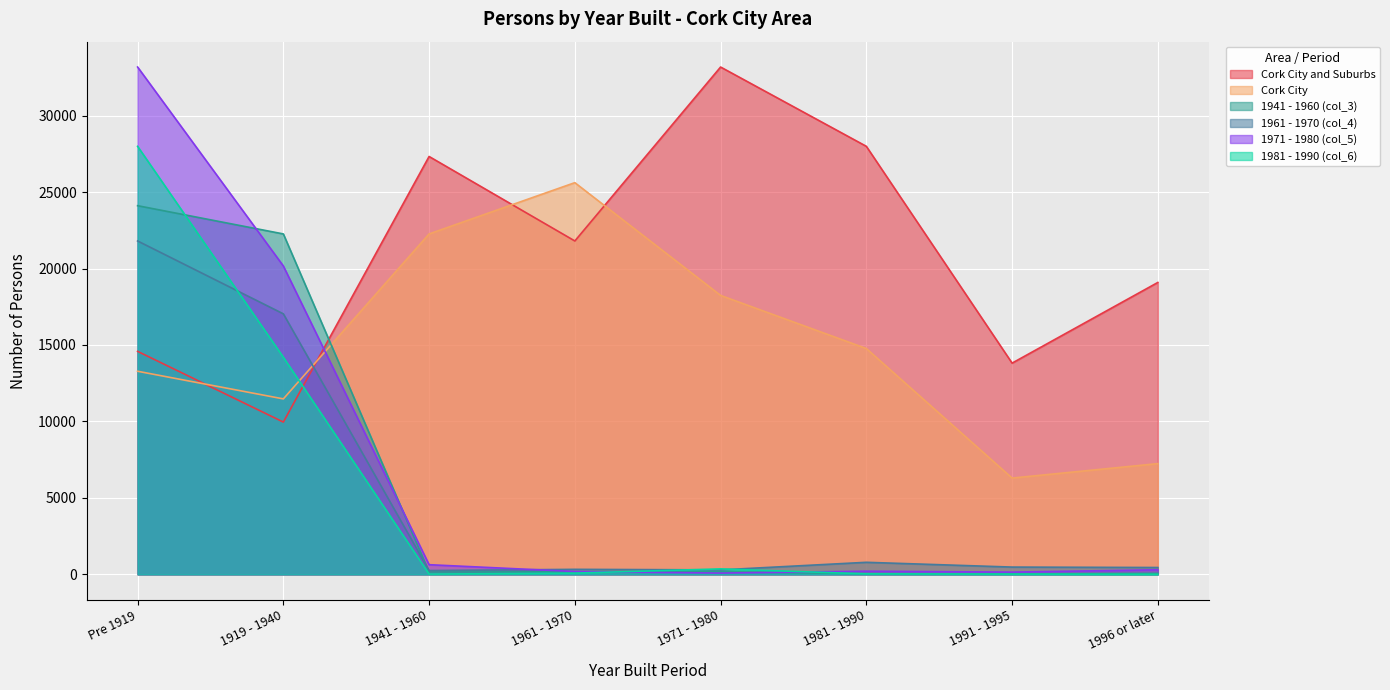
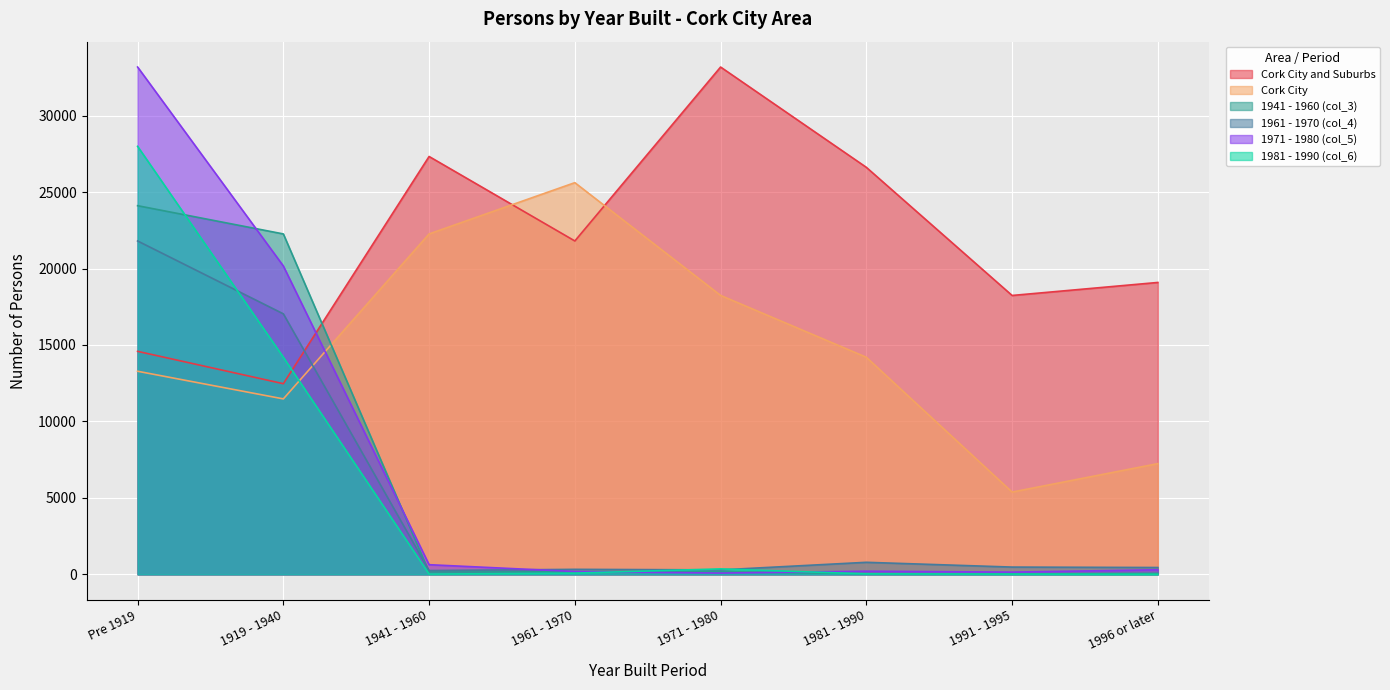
Cork City and Suburbs, 1919 - 1940: 10000 -> 12500
Cork City and Suburbs, 1981 - 1990: 28000 -> 26600
Cork City, 1981 - 1990: 14800 -> 14200
Cork City and Suburbs, 1991 - 1995: 13800 -> 18200
Cork City, 1991 - 1995: 6300 -> 5400
